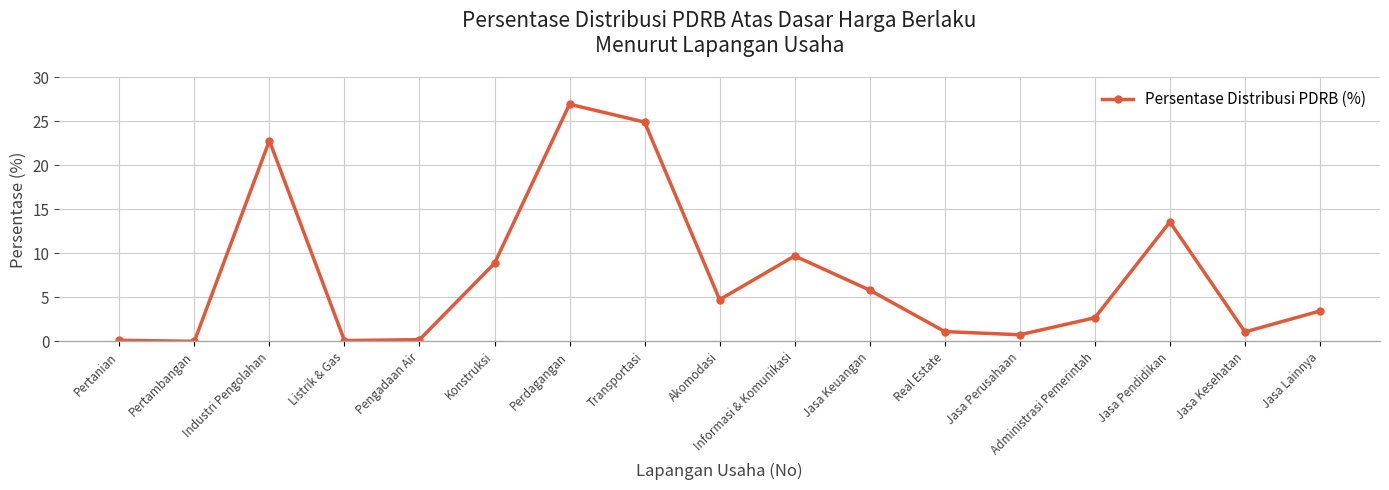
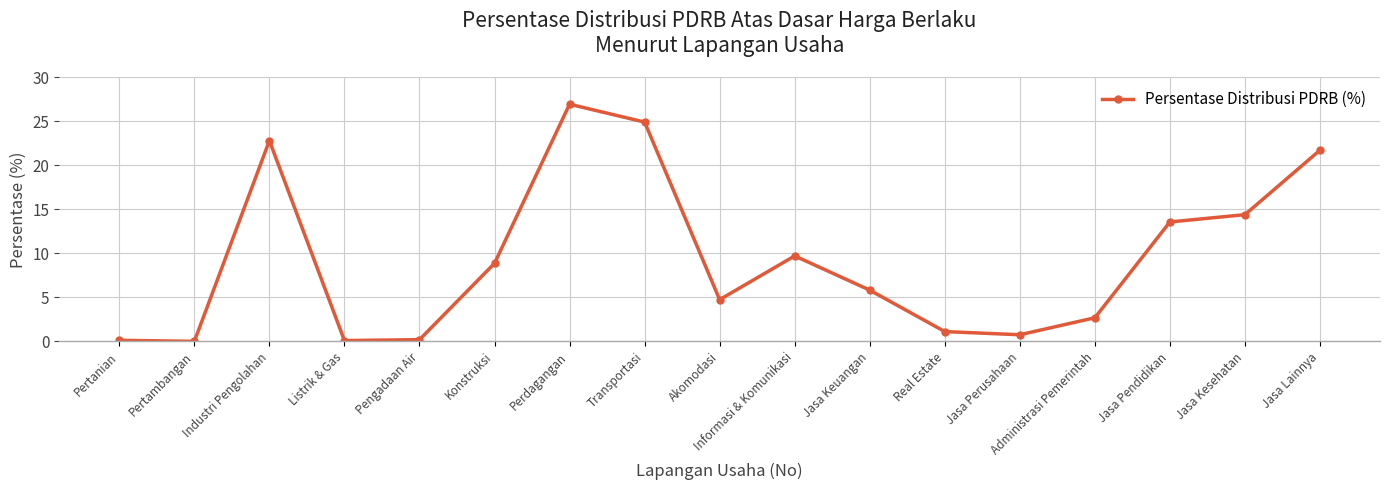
Jasa Kesehatan: 1 -> 14
Jasa Lainnya: 3 -> 22
